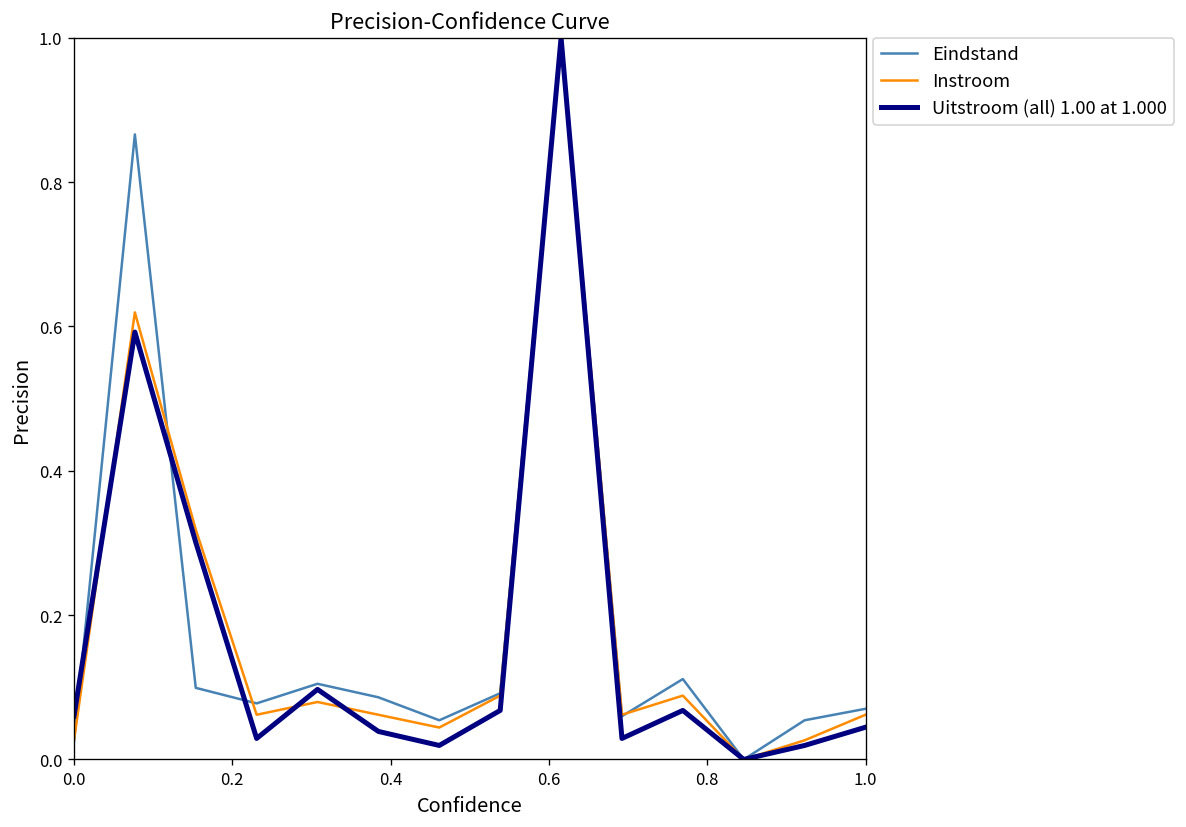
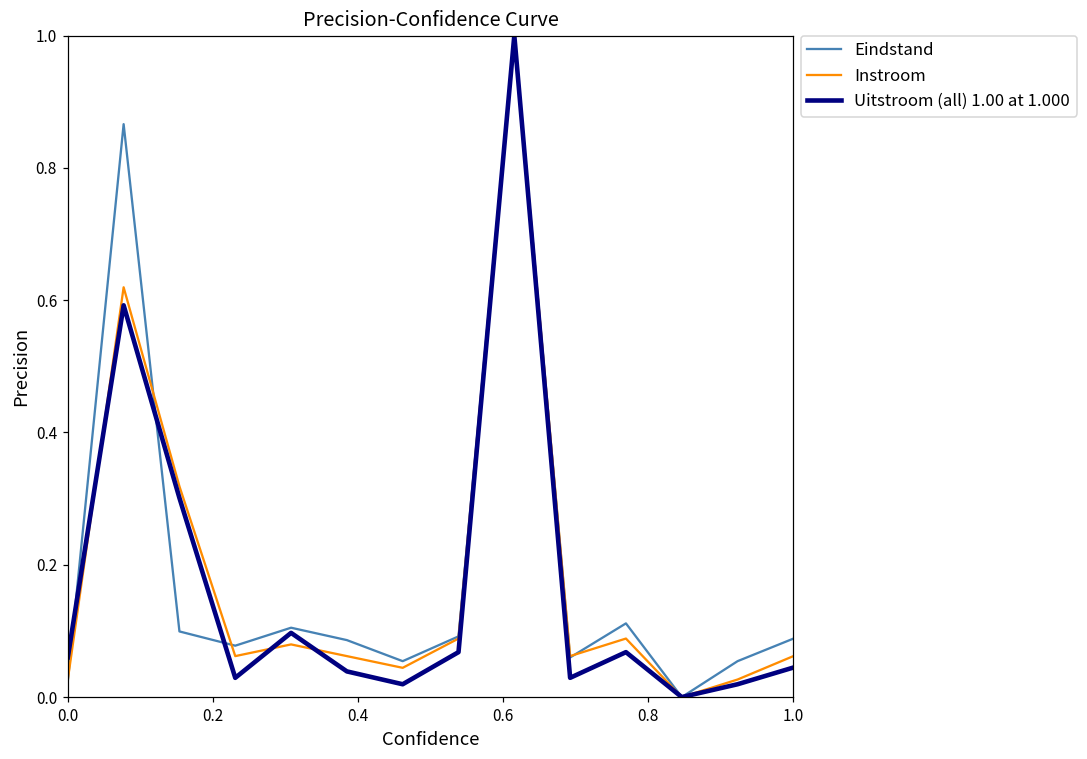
Eindstand, 1.0: 0.07 -> 0.09
